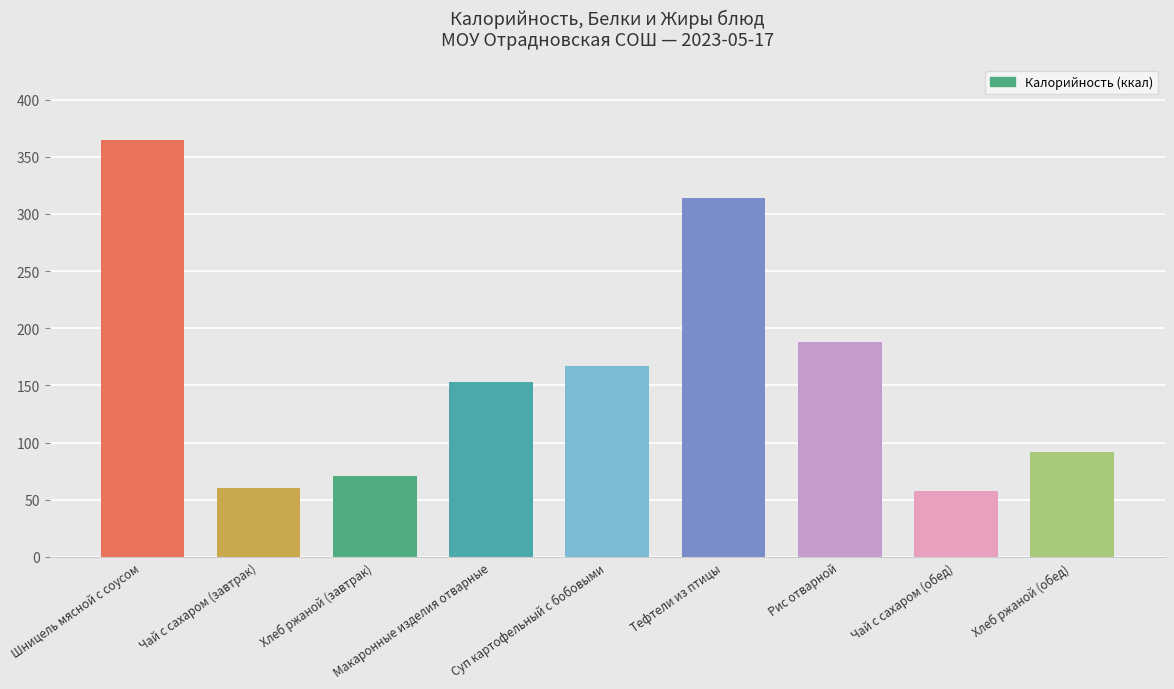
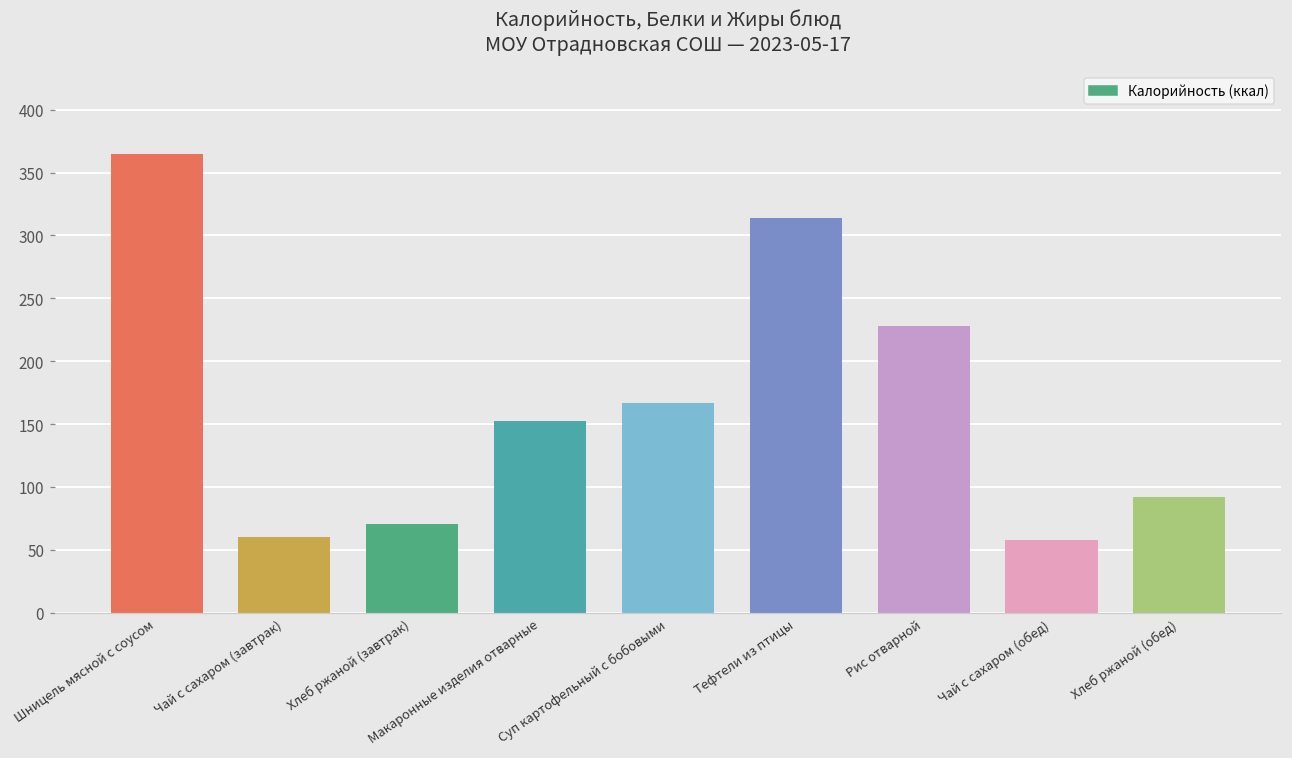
Рис отварной: 188 -> 228
